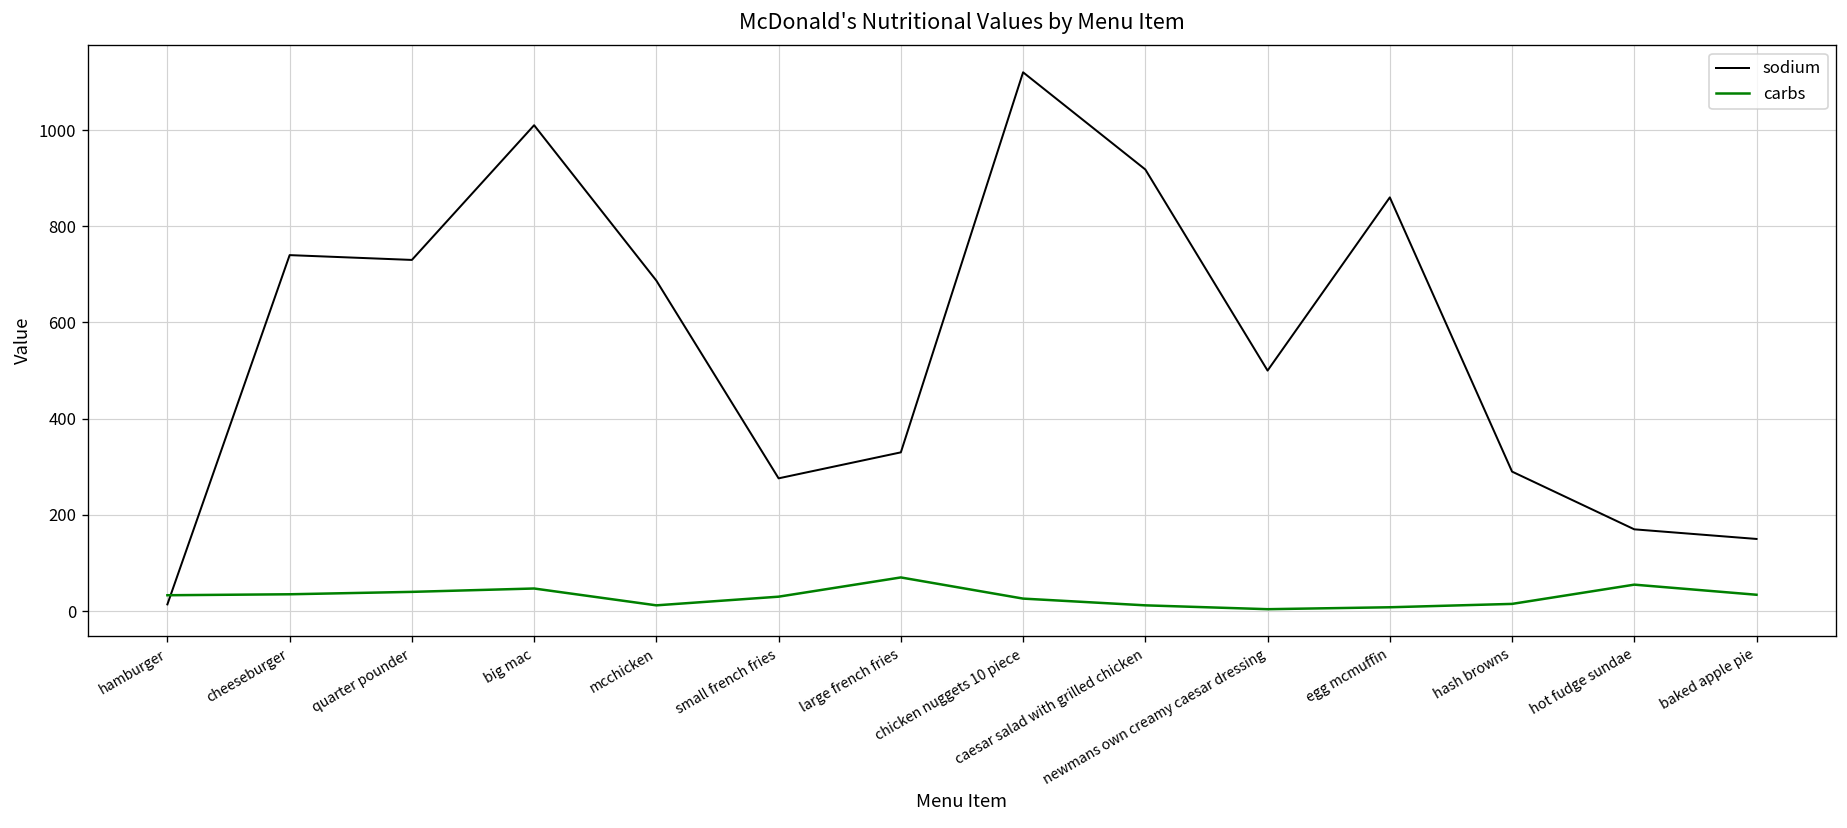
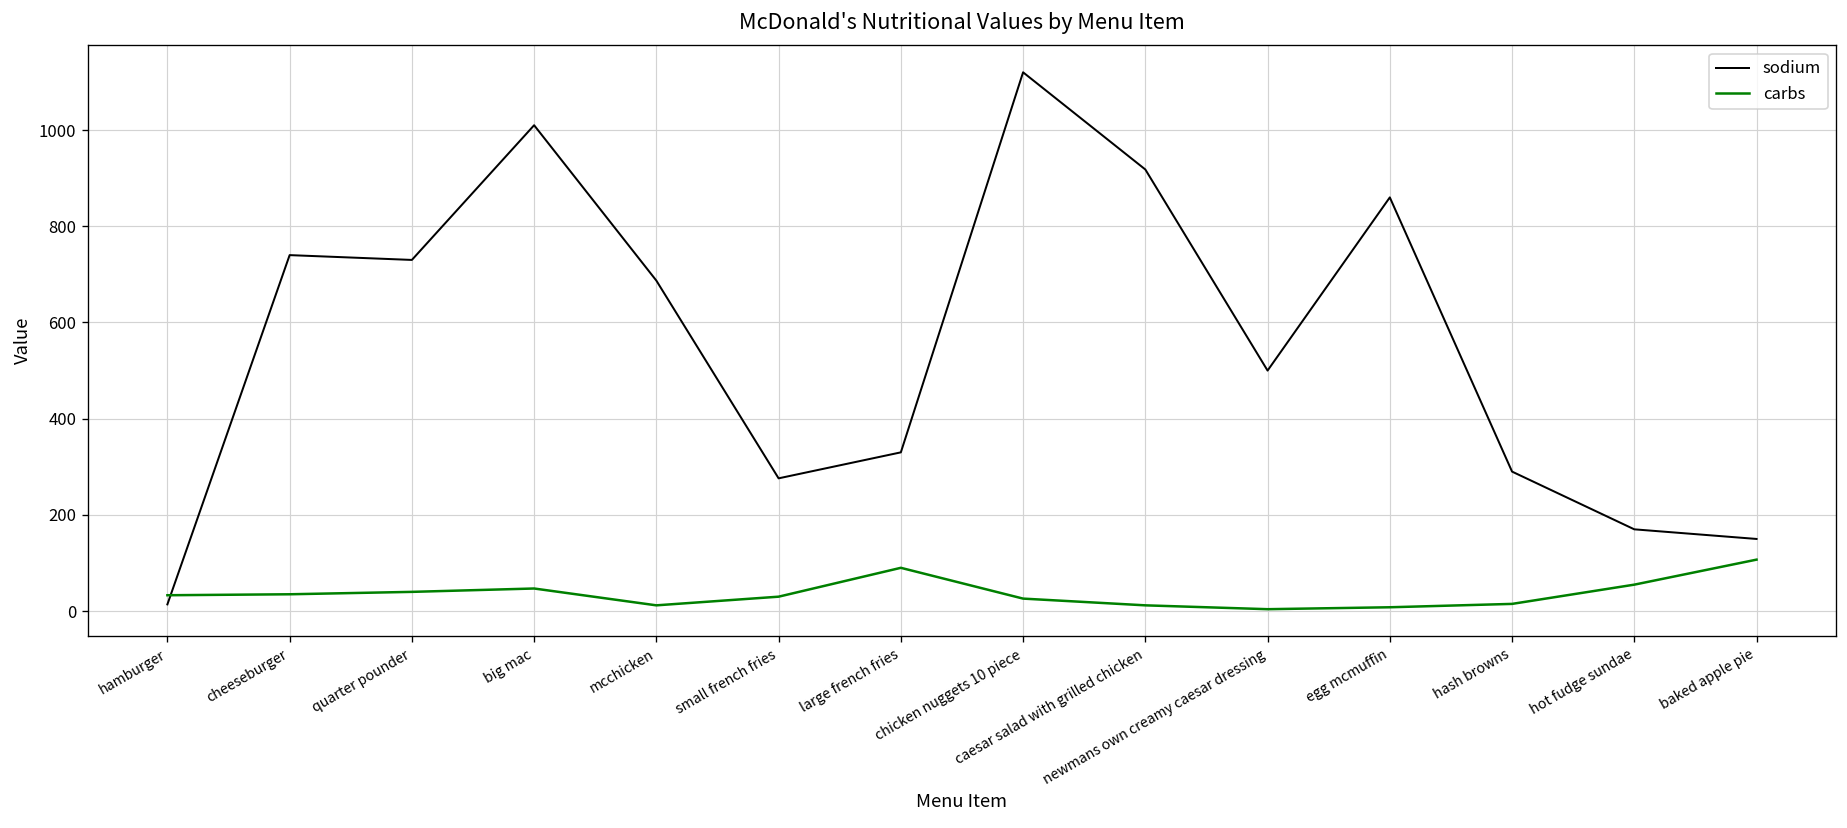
carbs, large french fries: 70 -> 90
carbs, baked apple pie: 30 -> 110
